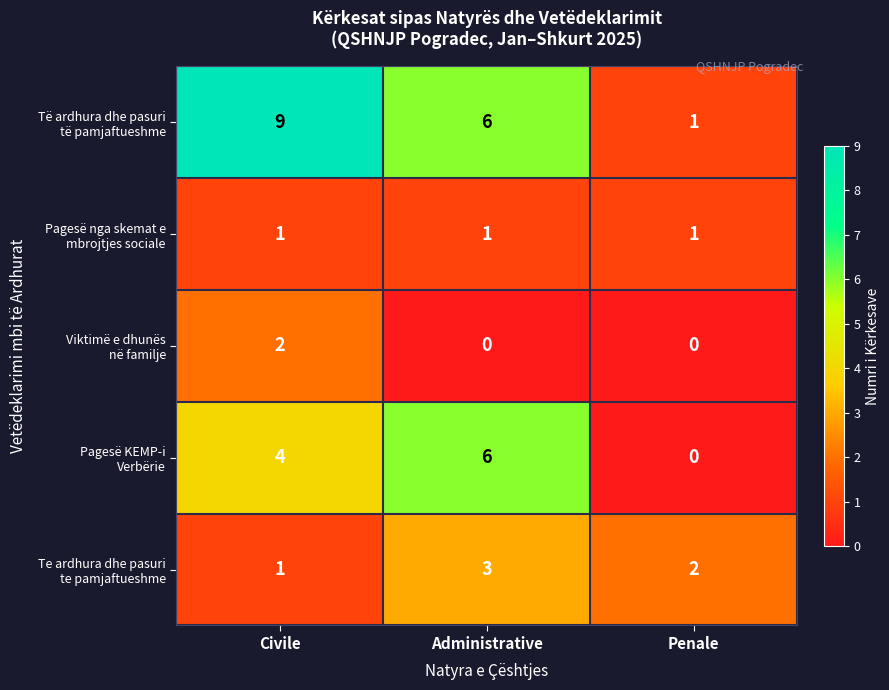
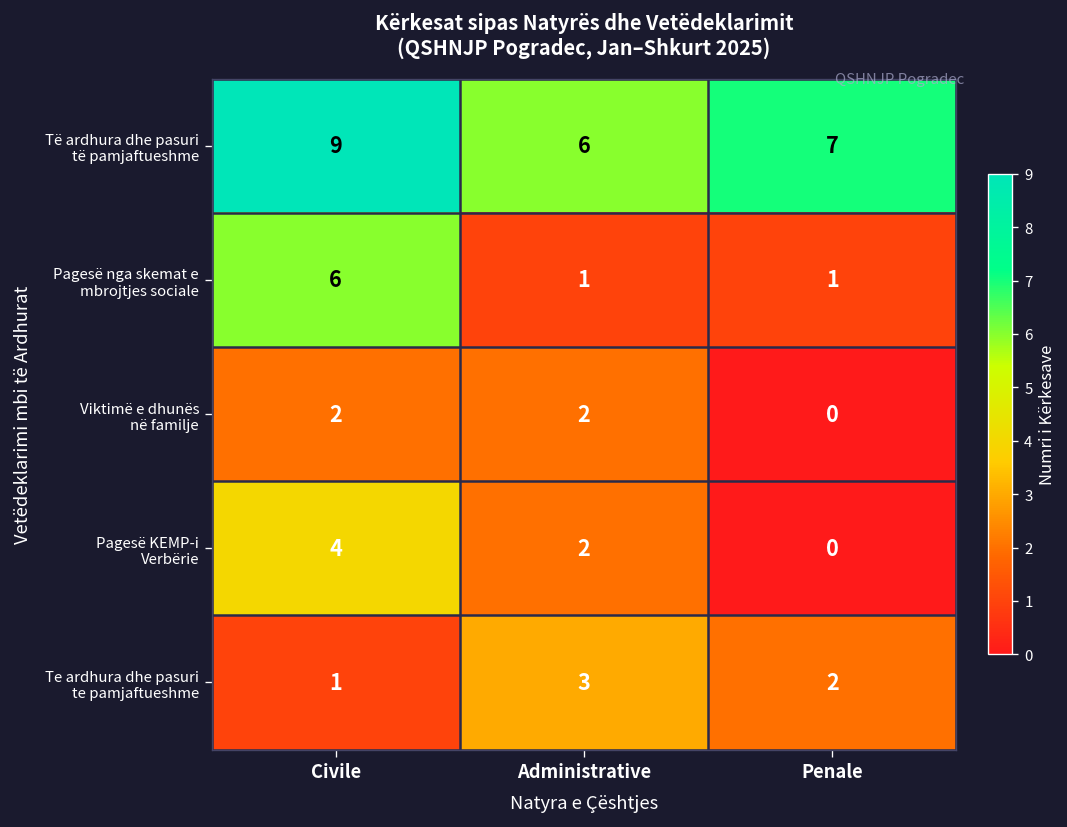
Të ardhura dhe pasuri të pamjaftueshme, Penale: 1 -> 7
Pagesë nga skemat e mbrojtjes sociale, Civile: 1 -> 6
Viktimë e dhunës në familje, Administrative: 0 -> 2
Pagesë KEMP-i Verbërie, Administrative: 6 -> 2
